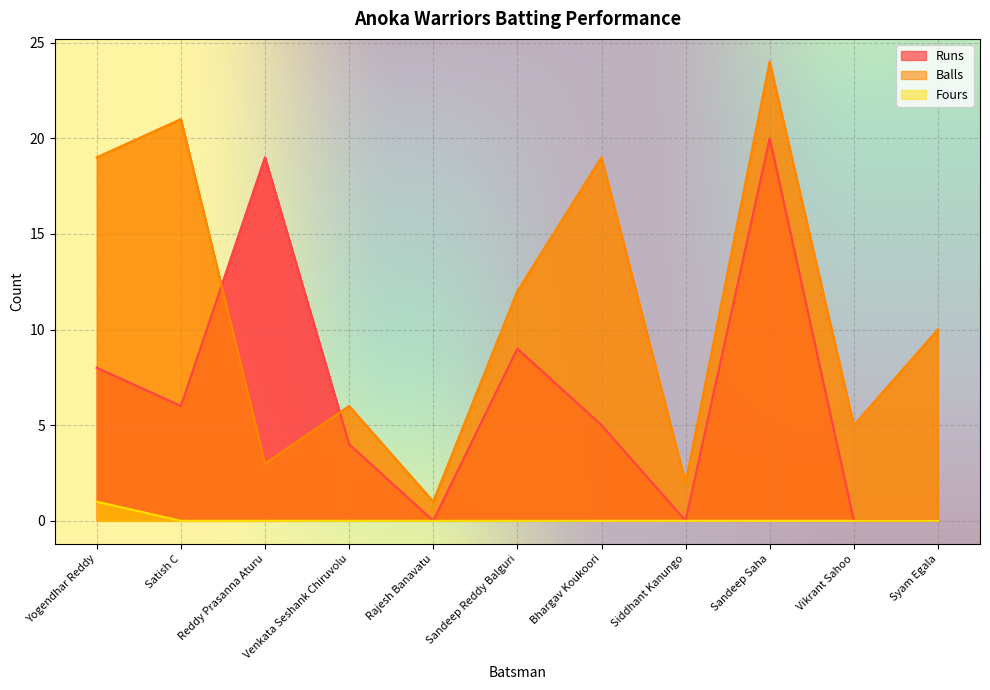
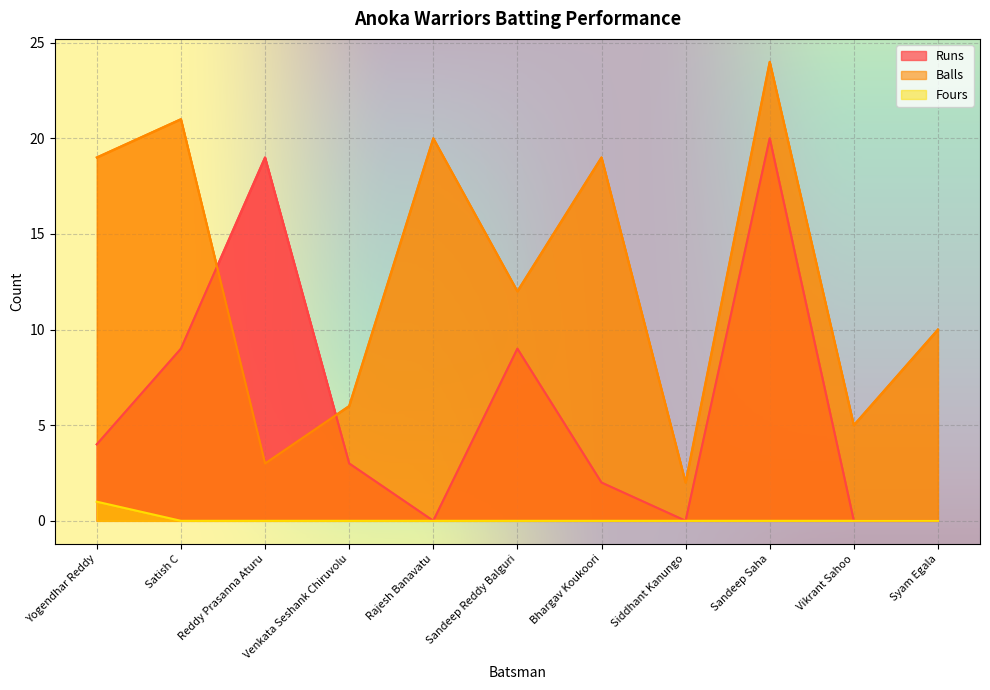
Runs, Yogendhar Reddy: 8 -> 4
Runs, Satish C: 6 -> 9
Runs, Venkata Seshank Chiruvolu: 4 -> 3
Balls, Rajesh Banavatu: 1 -> 20
Runs, Bhargav Koukoori: 5 -> 2
